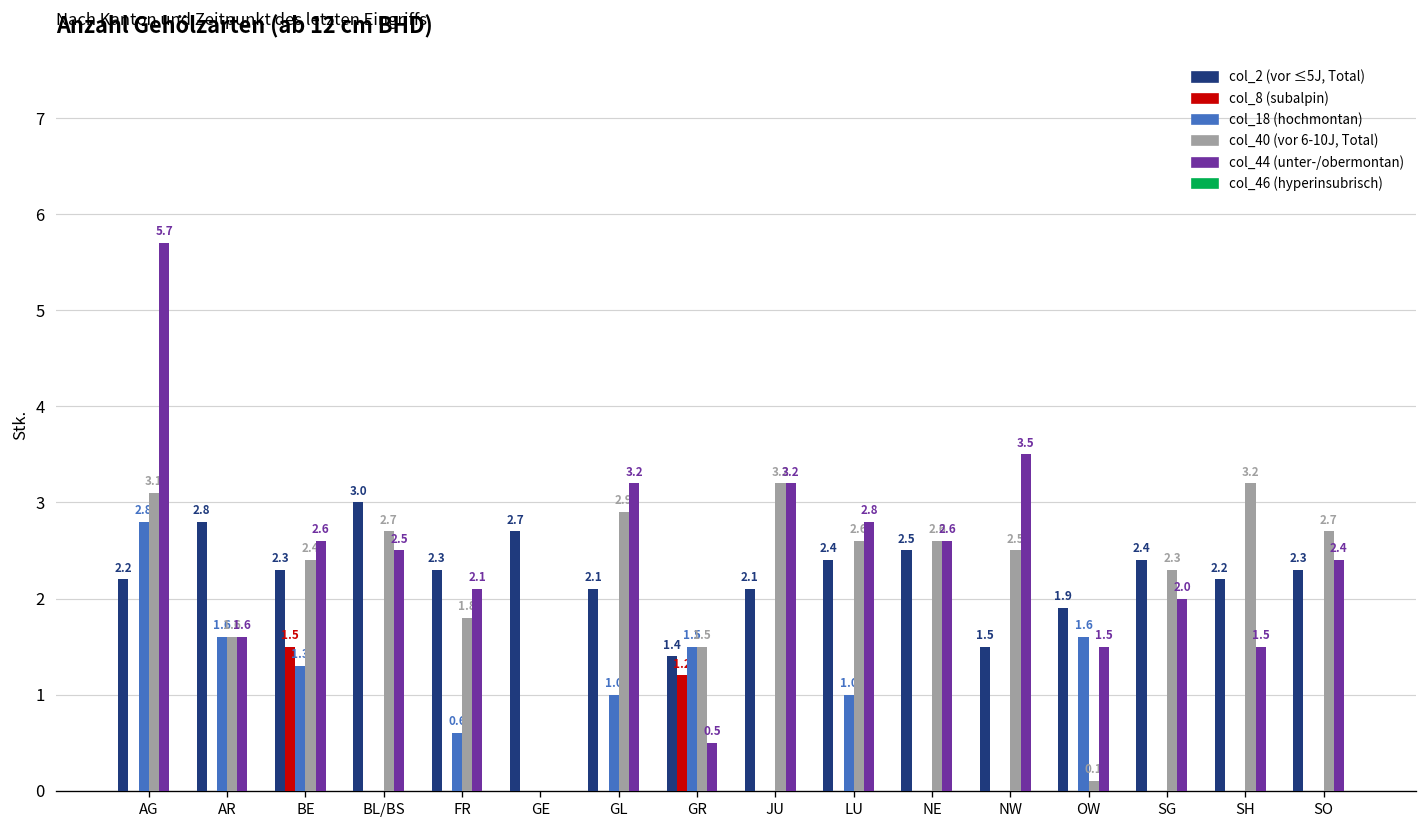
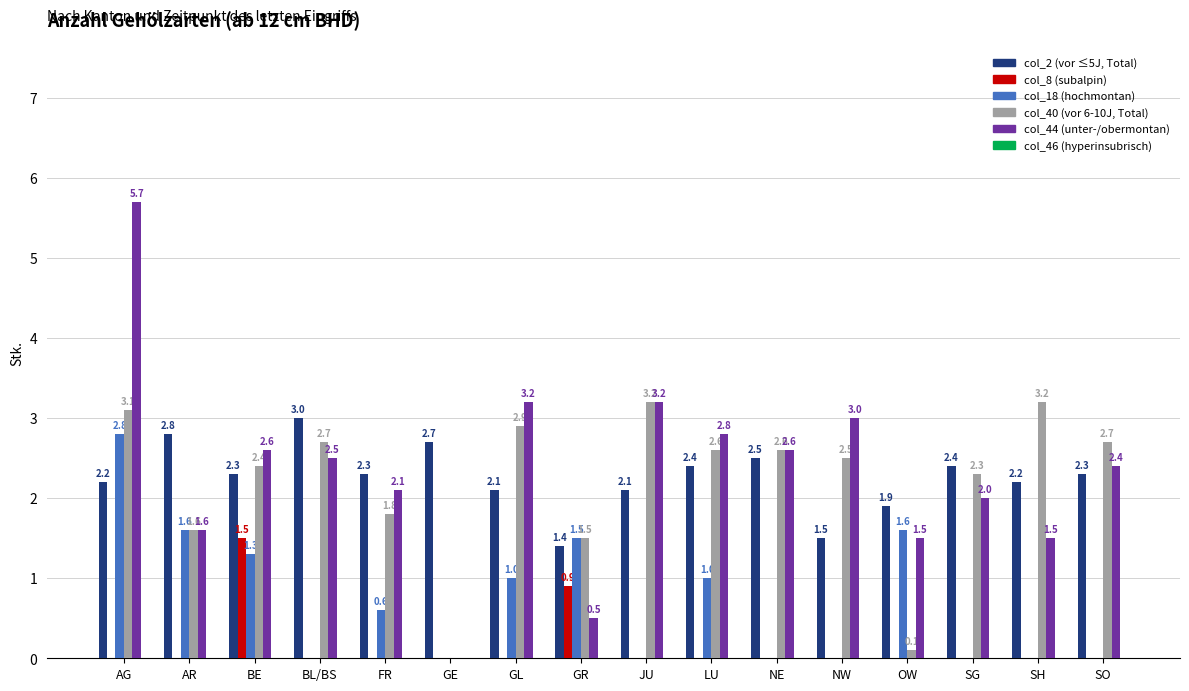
col_8 (subalpin), GR: 1.2 -> 0.9
col_44 (unter-/obermontan), NW: 3.5 -> 3.0
